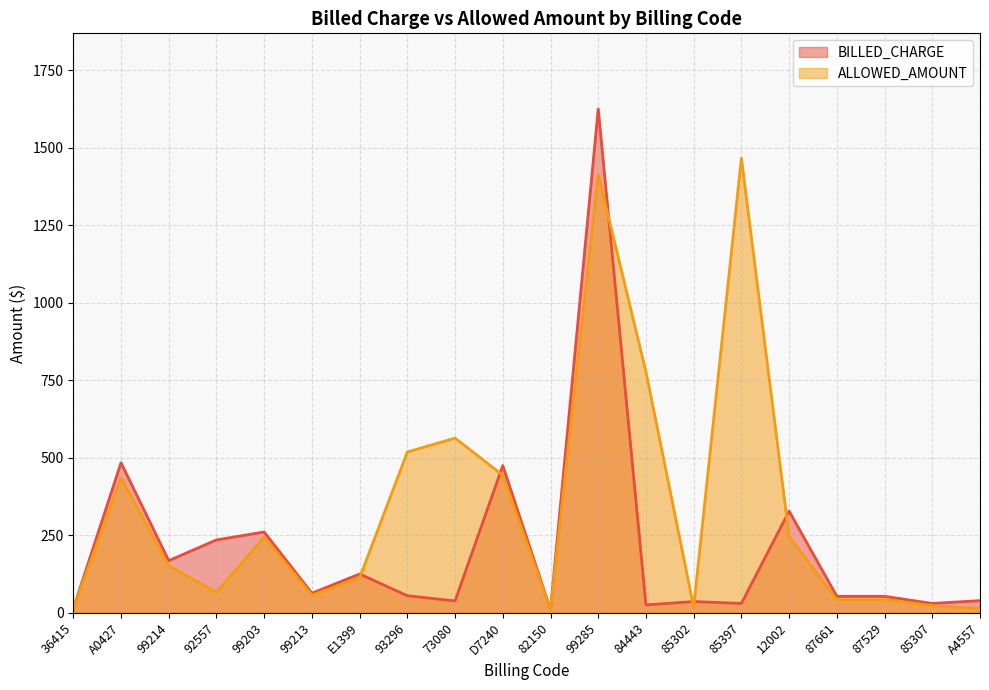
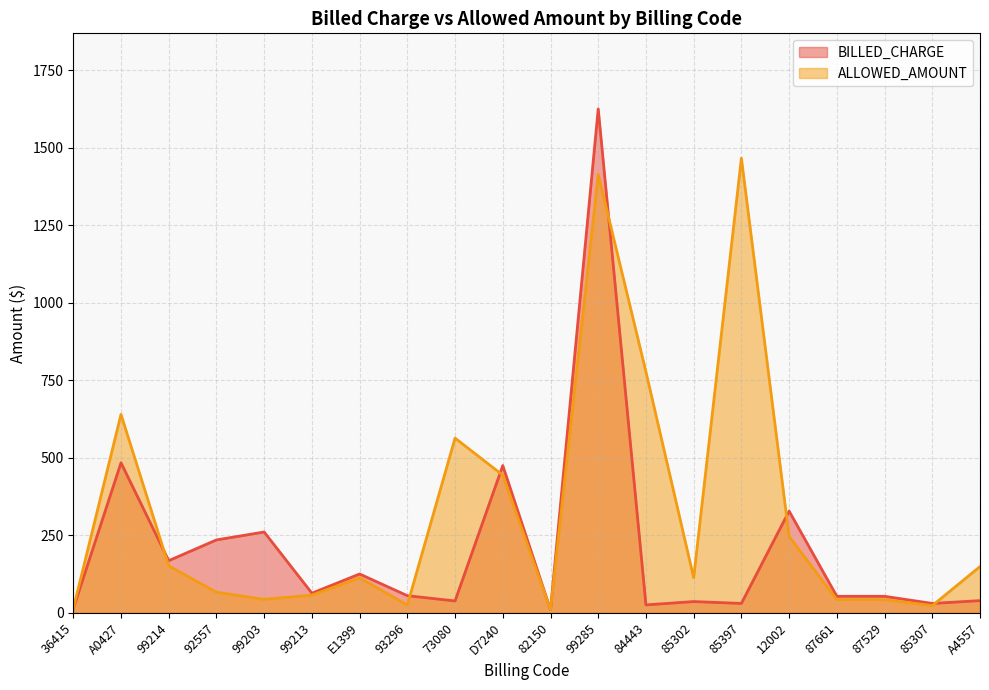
ALLOWED_AMOUNT, A0427: 440 -> 640
ALLOWED_AMOUNT, 99203: 240 -> 40
ALLOWED_AMOUNT, 93296: 520 -> 20
ALLOWED_AMOUNT, 85302: 20 -> 110
ALLOWED_AMOUNT, A4557: 10 -> 150
